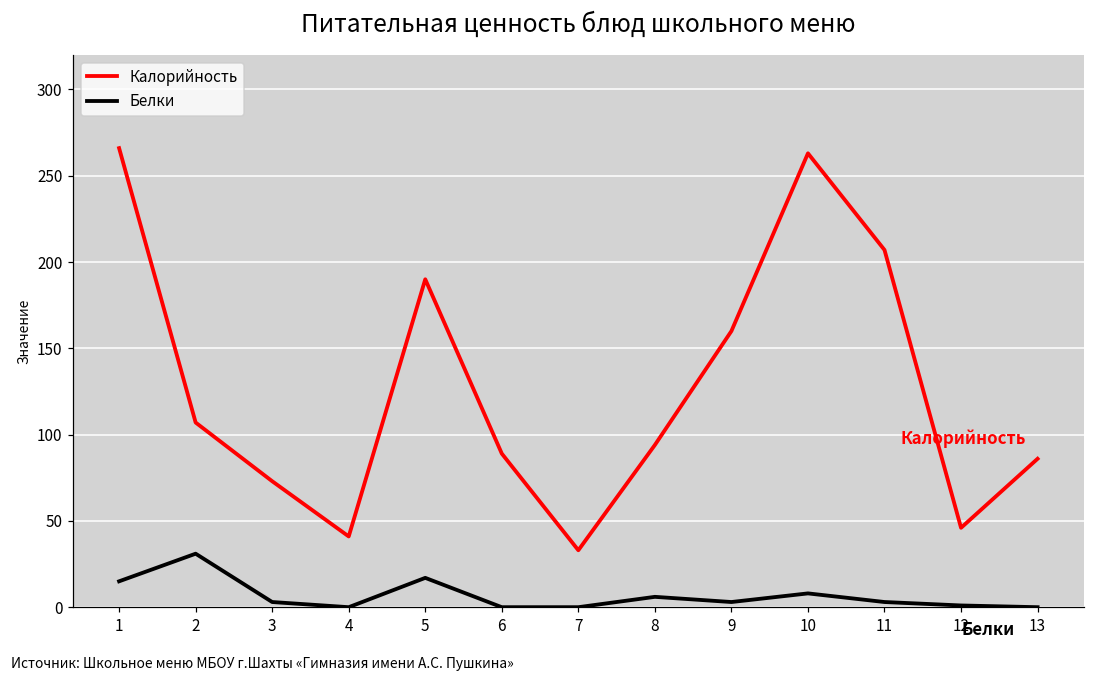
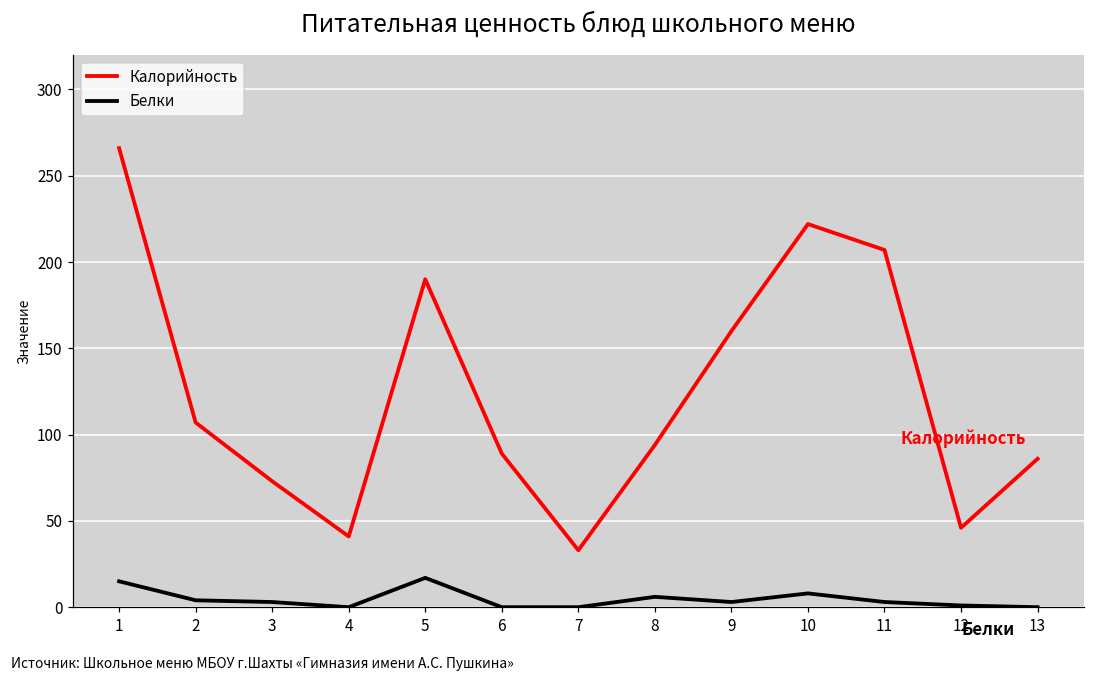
Белки, 2: 31 -> 4
Калорийность, 10: 263 -> 222
